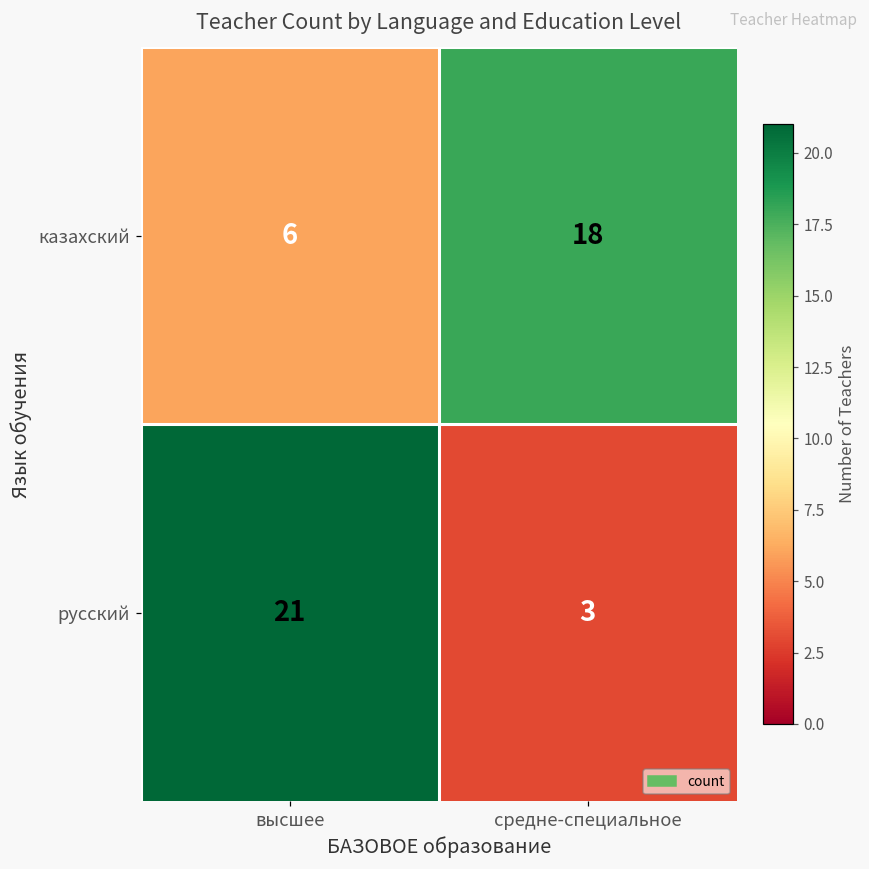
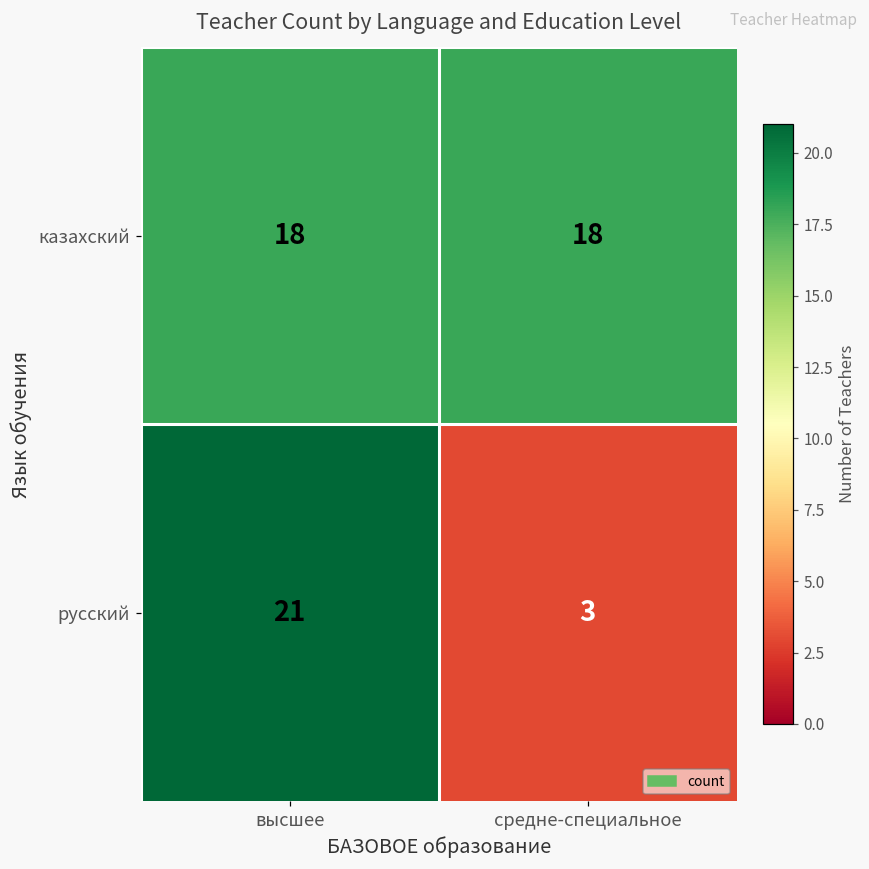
казахский, высшее: 6 -> 18
